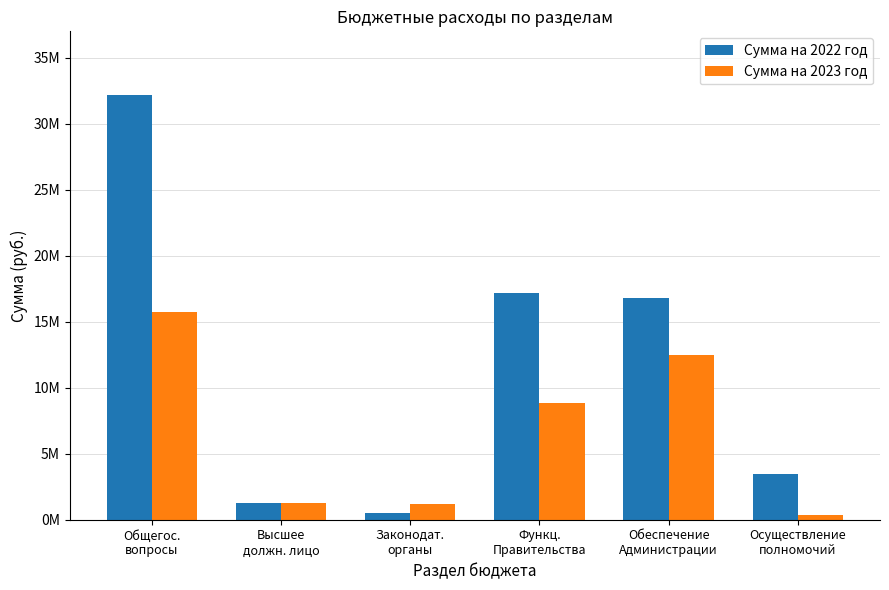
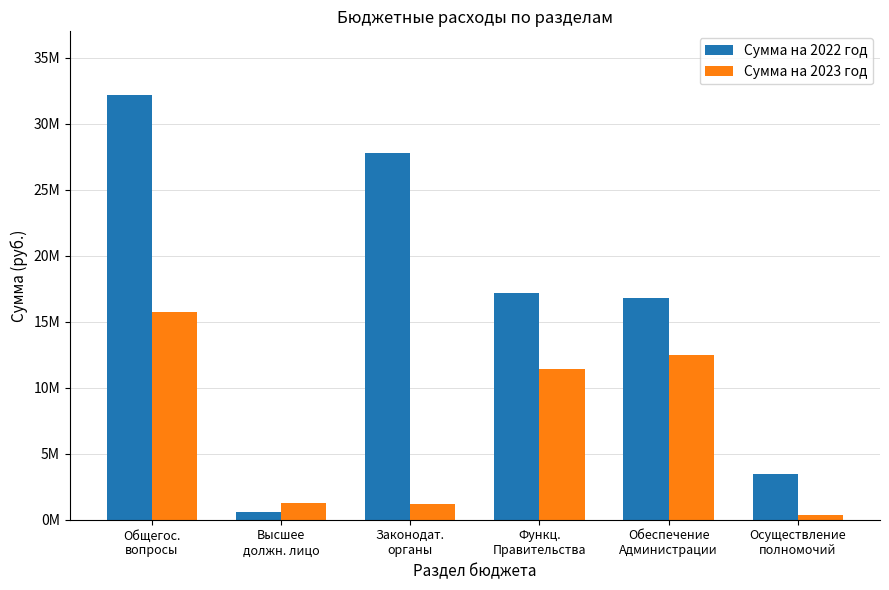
Сумма на 2022 год, Высшее должн. лицо: 1300000 -> 600000
Сумма на 2022 год, Законодат. органы: 500000 -> 27800000
Сумма на 2023 год, Функц. Правительства: 8800000 -> 11400000
